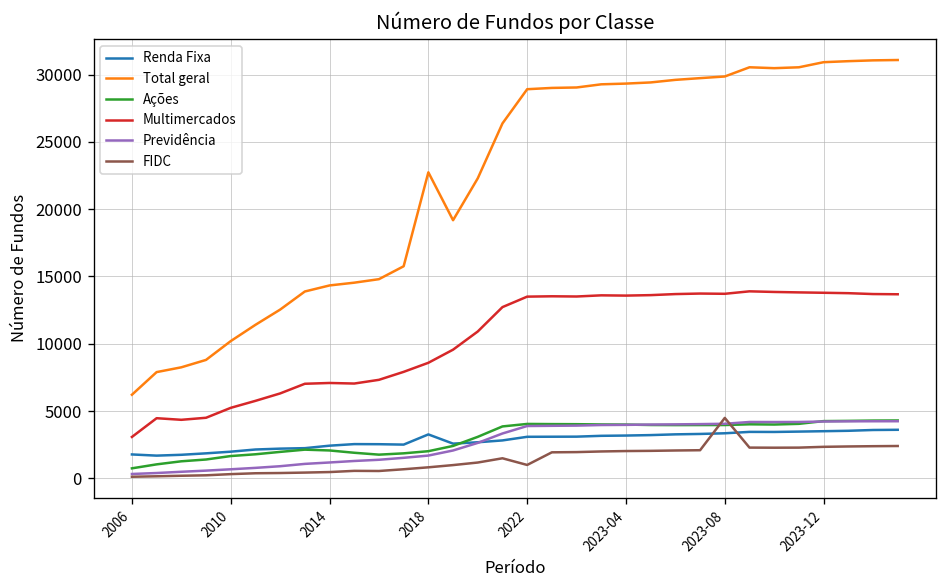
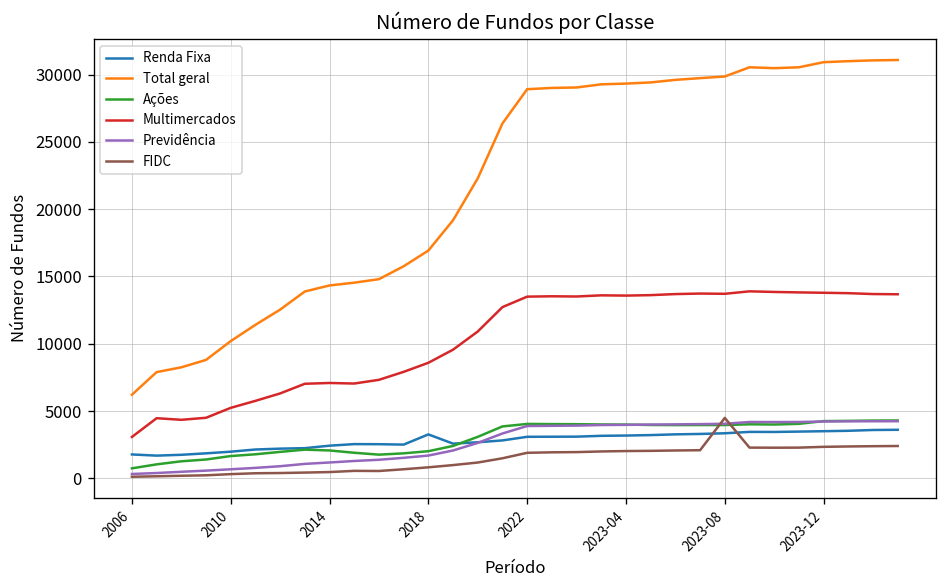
Total geral, 2018: 22700 -> 16900
FIDC, 2022: 1000 -> 1900
